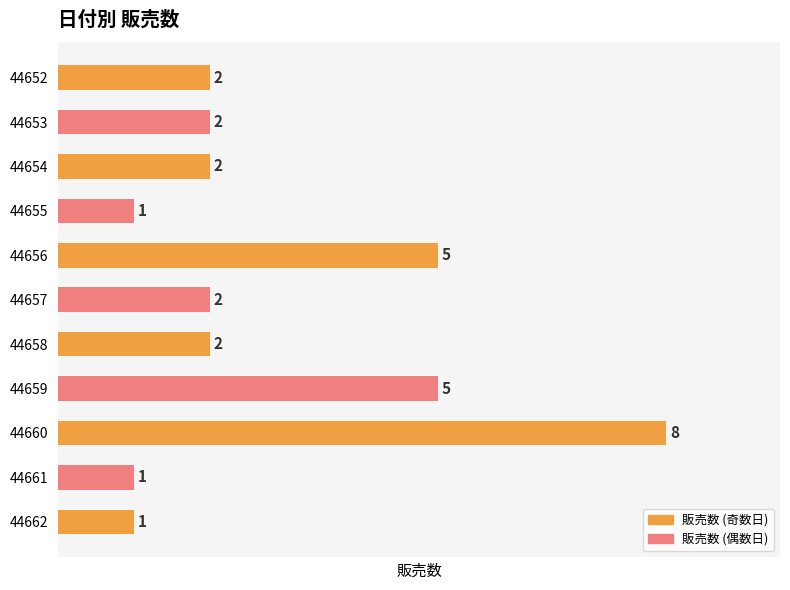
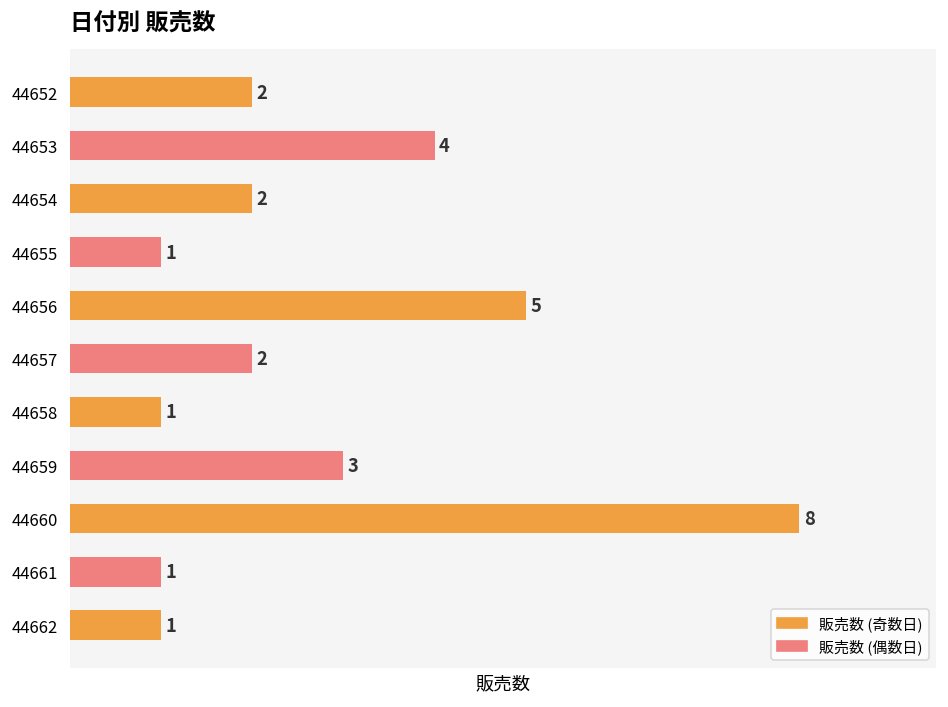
44653: 2 -> 4
44658: 2 -> 1
44659: 5 -> 3
